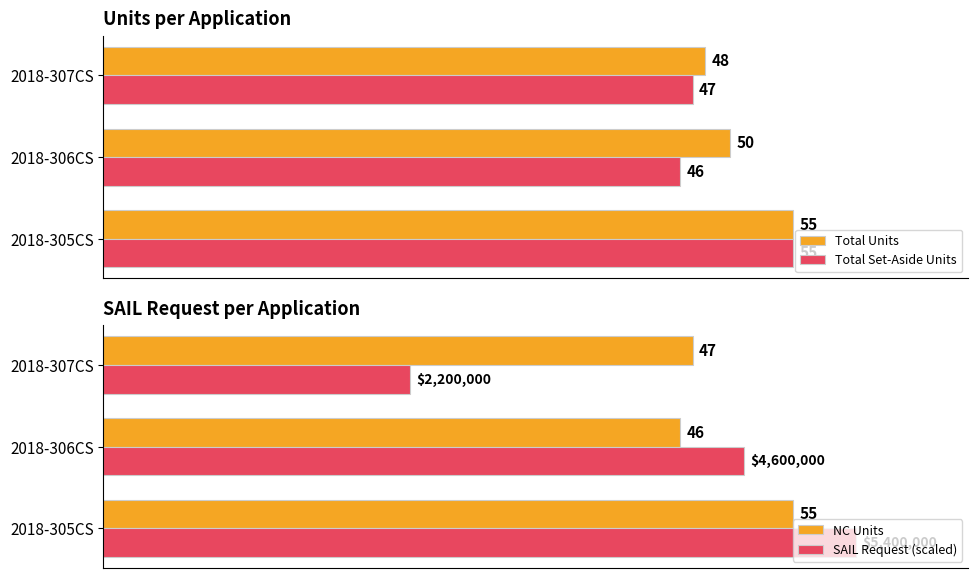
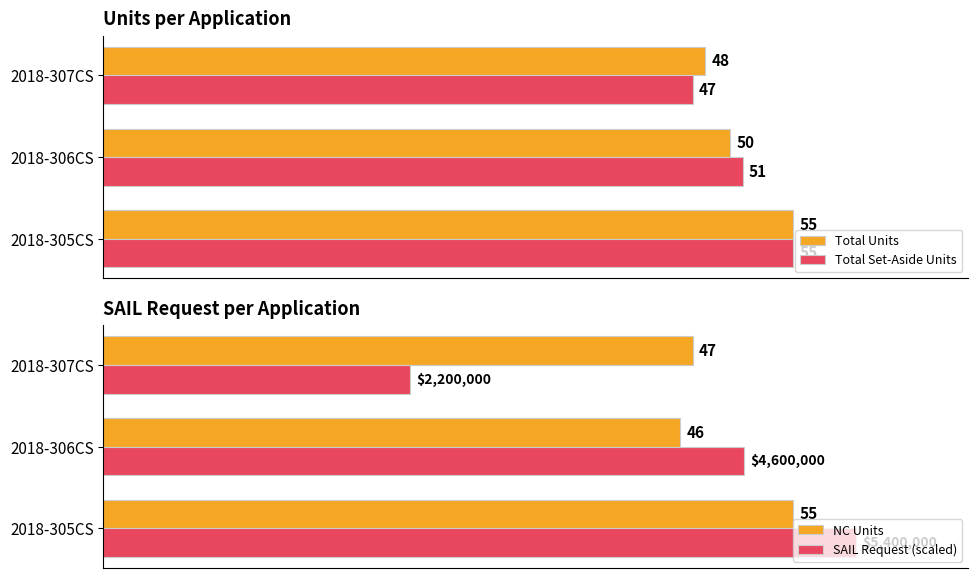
Units per Application, Total Set-Aside Units, 2018-306CS: 46 -> 51
